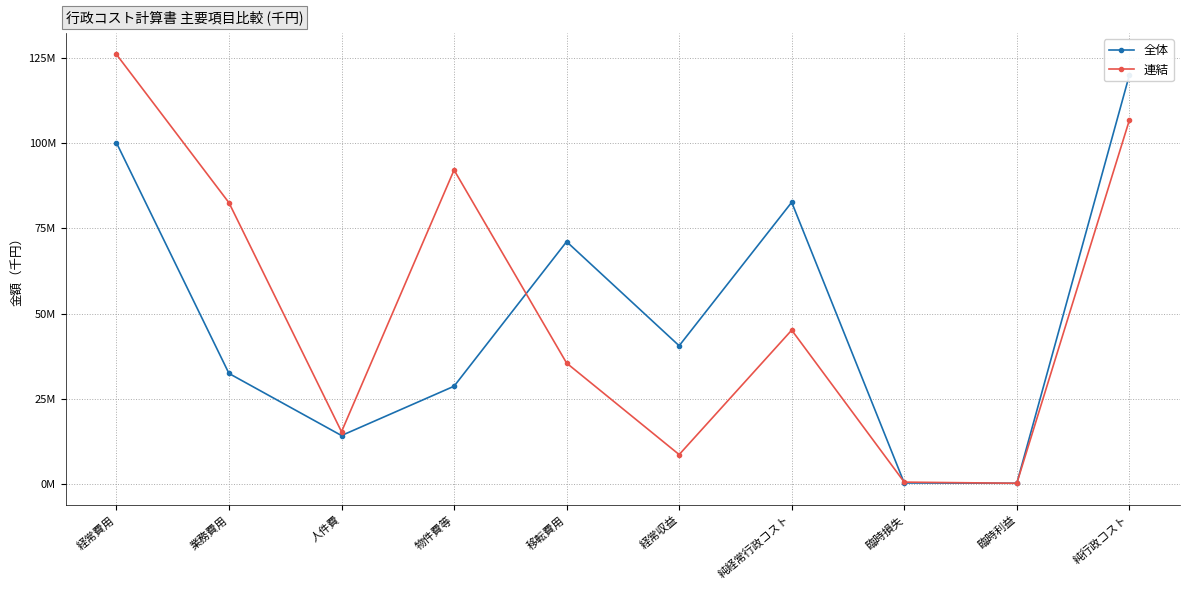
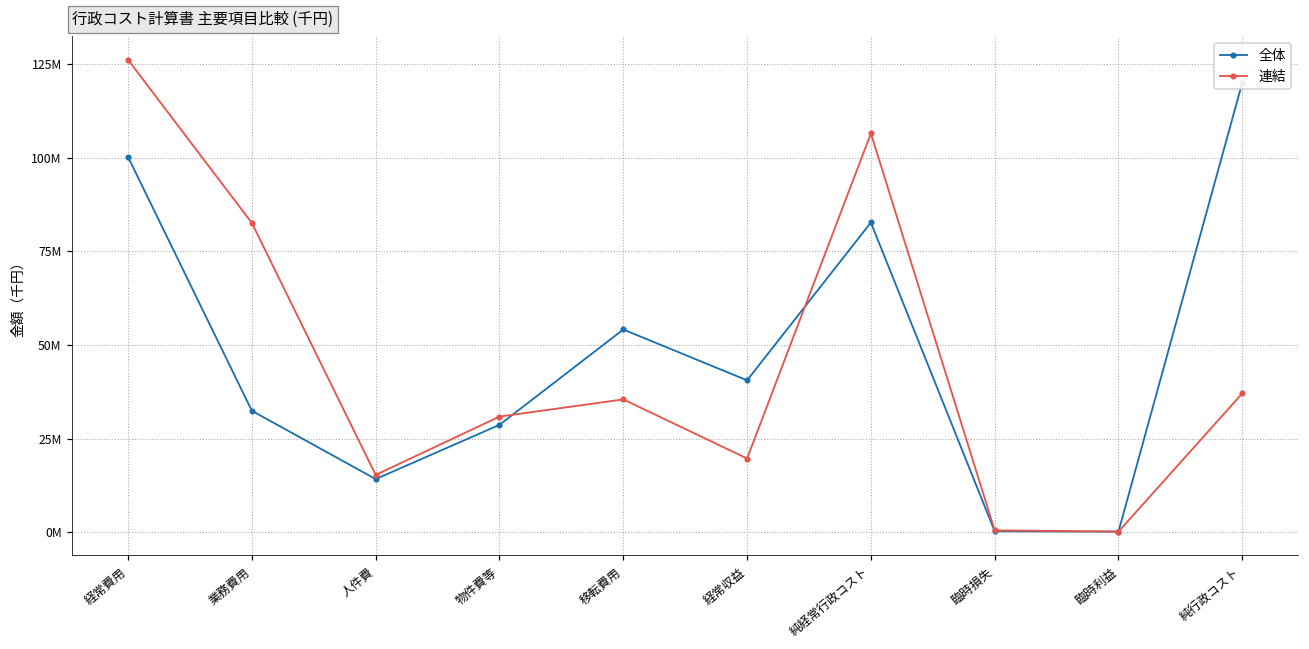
連結, 物件費等: 92000000 -> 31000000
全体, 移転費用: 71000000 -> 54000000
連結, 経常収益: 9000000 -> 20000000
連結, 純経常行政コスト: 45000000 -> 106000000
連結, 純行政コスト: 107000000 -> 37000000
